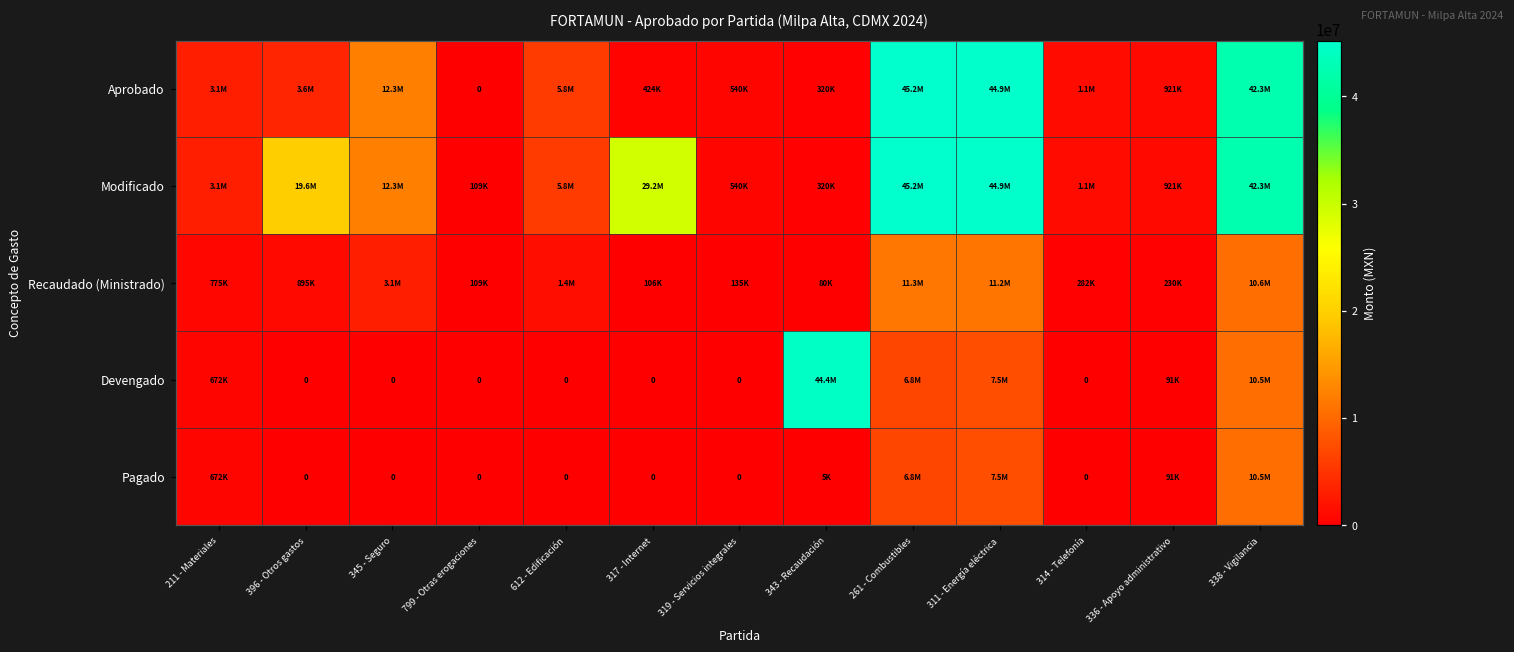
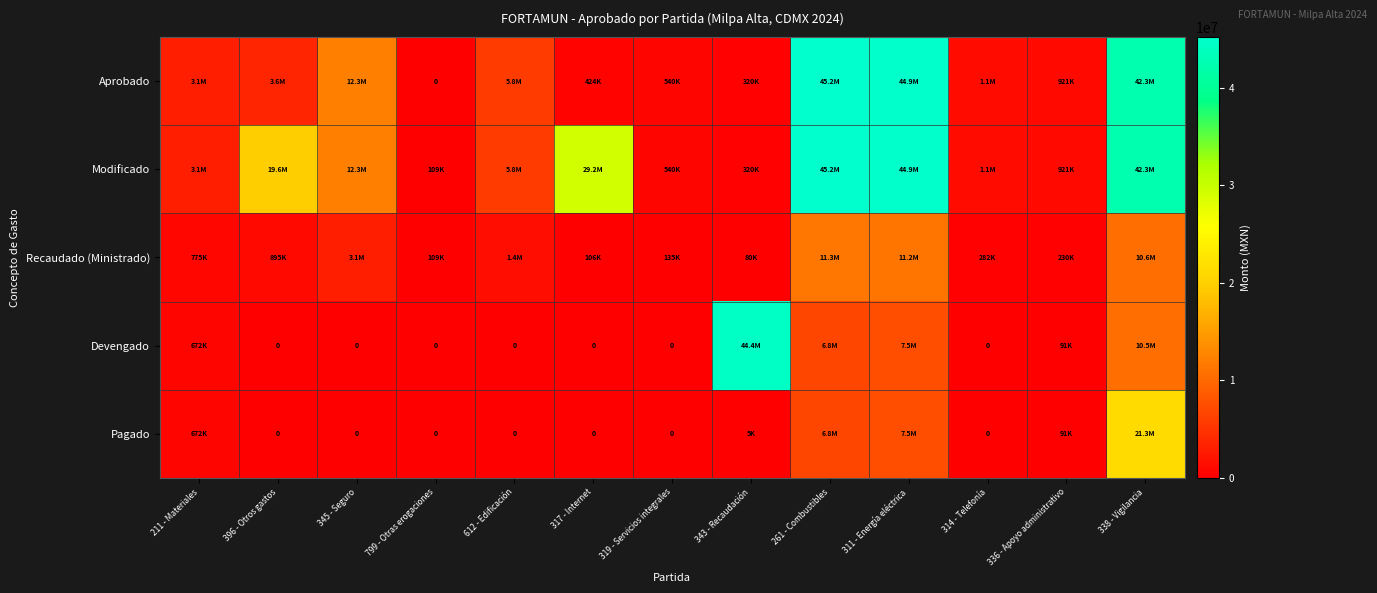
Pagado, 338 - Vigilancia: 10.5M -> 21.3M
